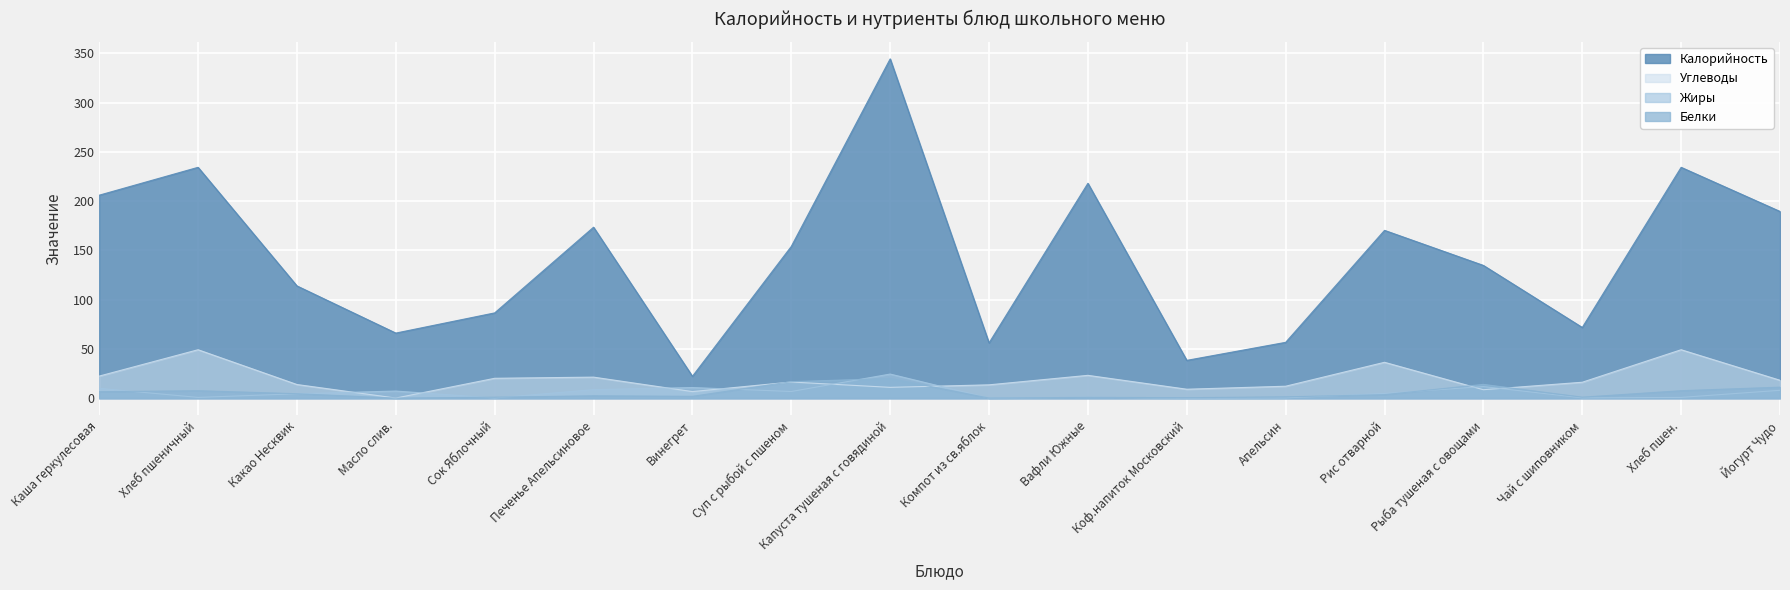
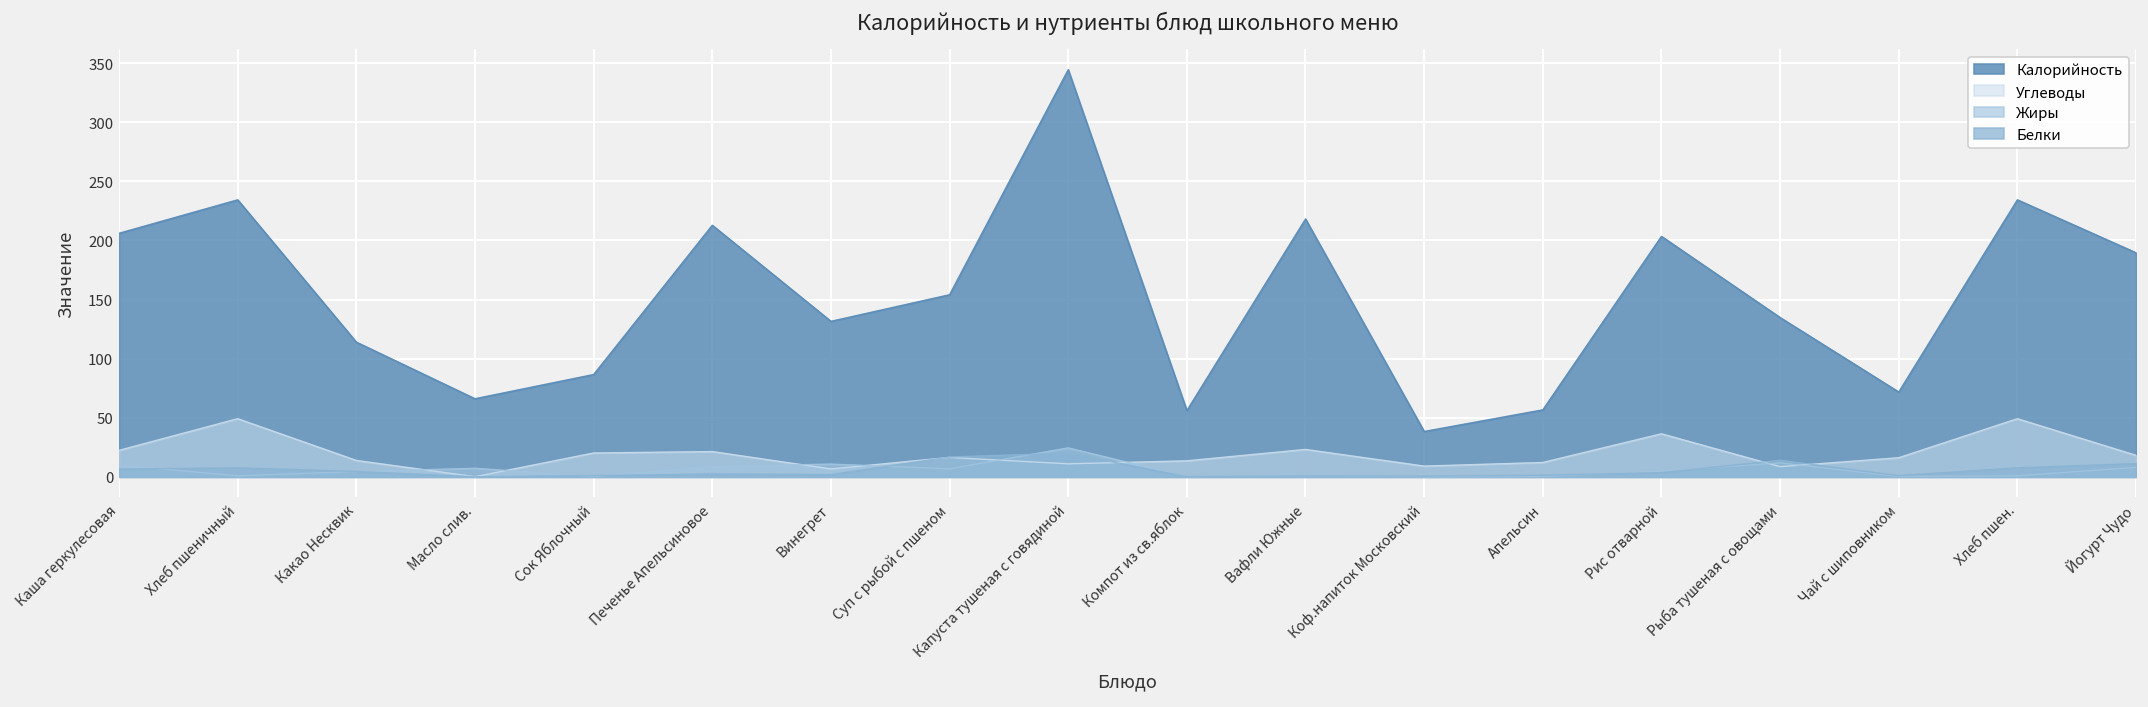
Калорийность, Печенье Апельсиновое: 170 -> 210
Калорийность, Винегрет: 20 -> 130
Калорийность, Рис отварной: 170 -> 200
